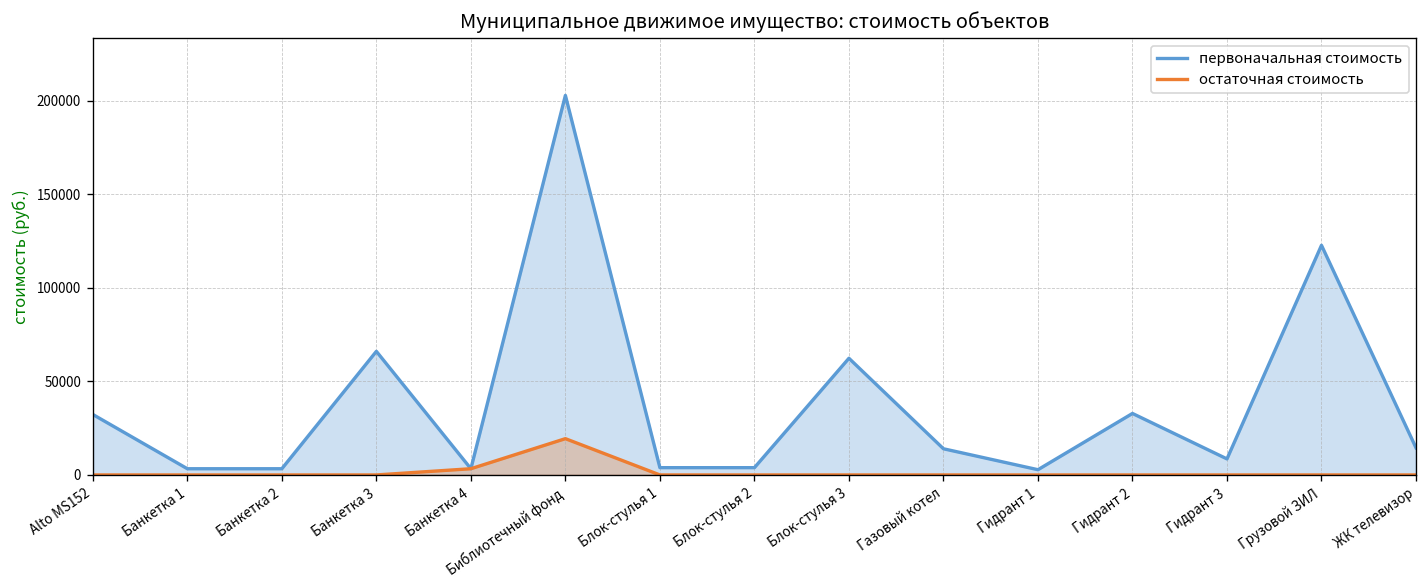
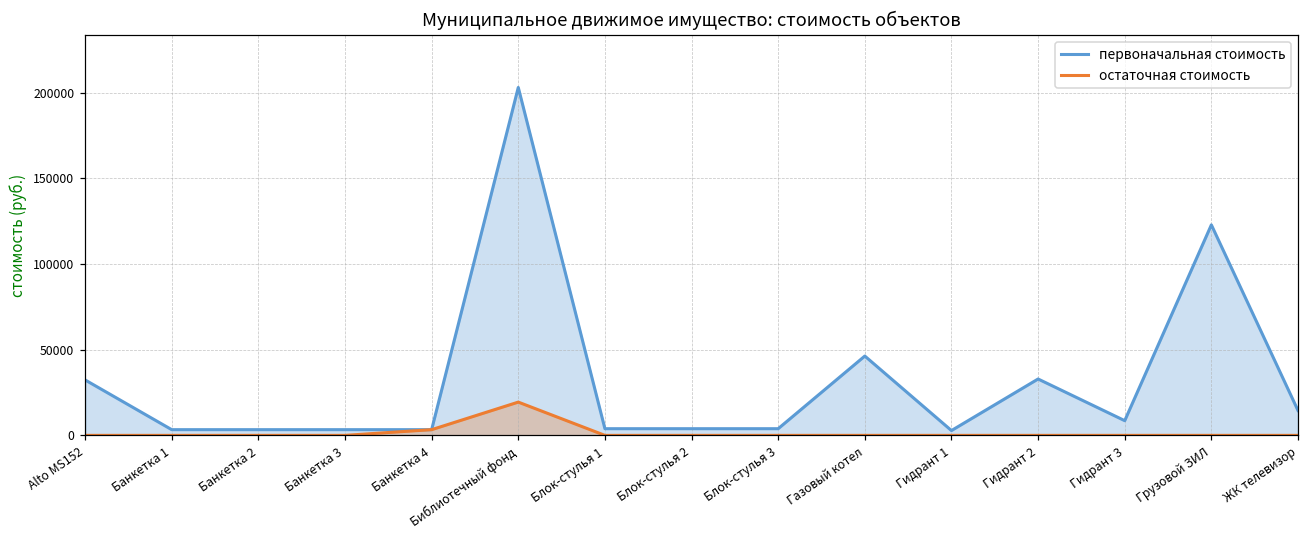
первоначальная стоимость, Банкетка 3: 66000 -> 3000
первоначальная стоимость, Блок-стулья 3: 62000 -> 4000
первоначальная стоимость, Газовый котел: 14000 -> 46000
